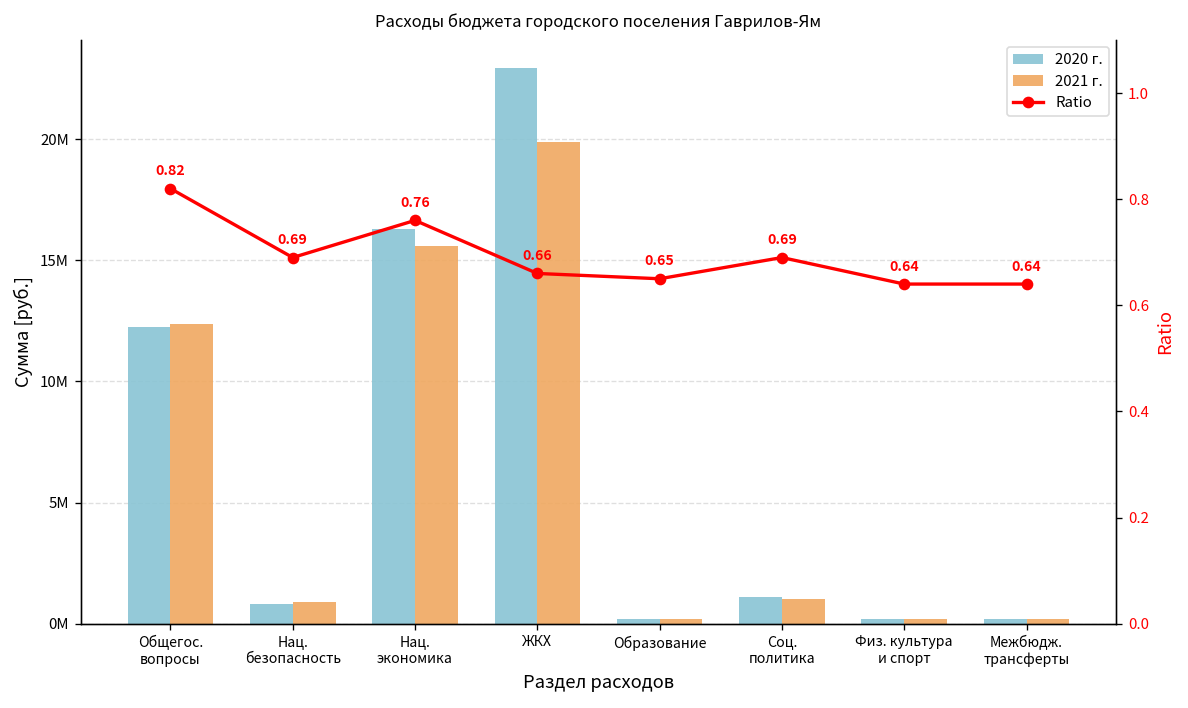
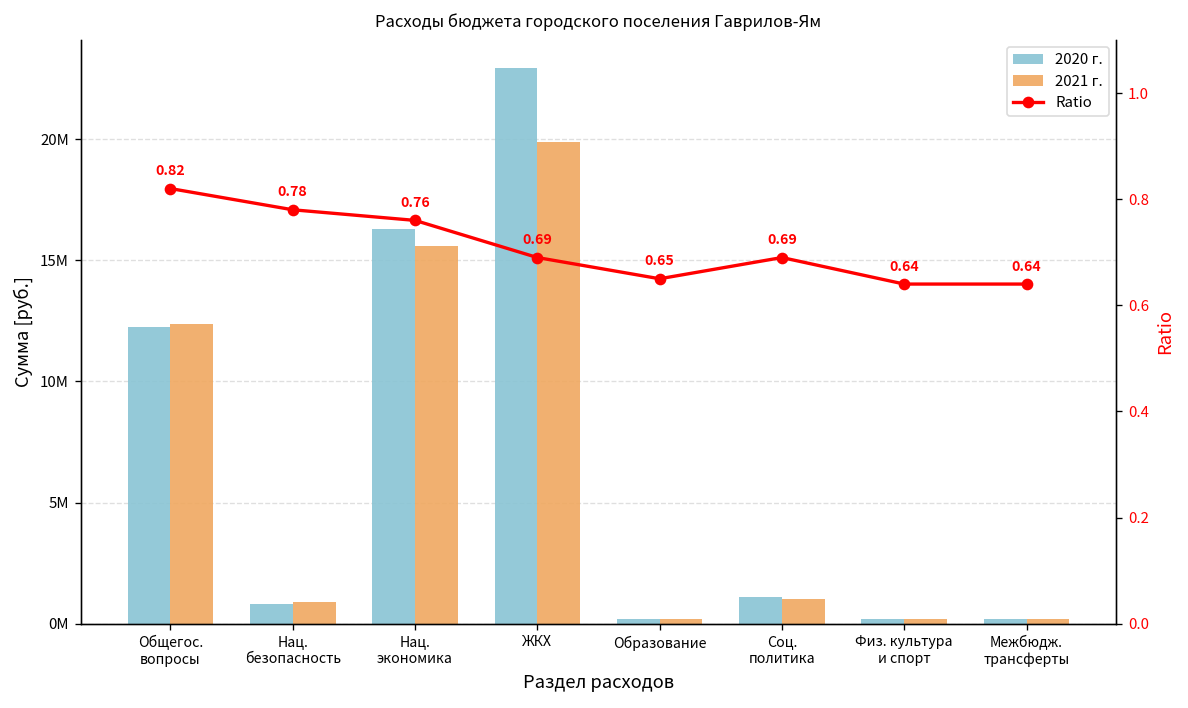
Ratio, Нац. безопасность: 0.69 -> 0.78
Ratio, ЖКХ: 0.66 -> 0.69
